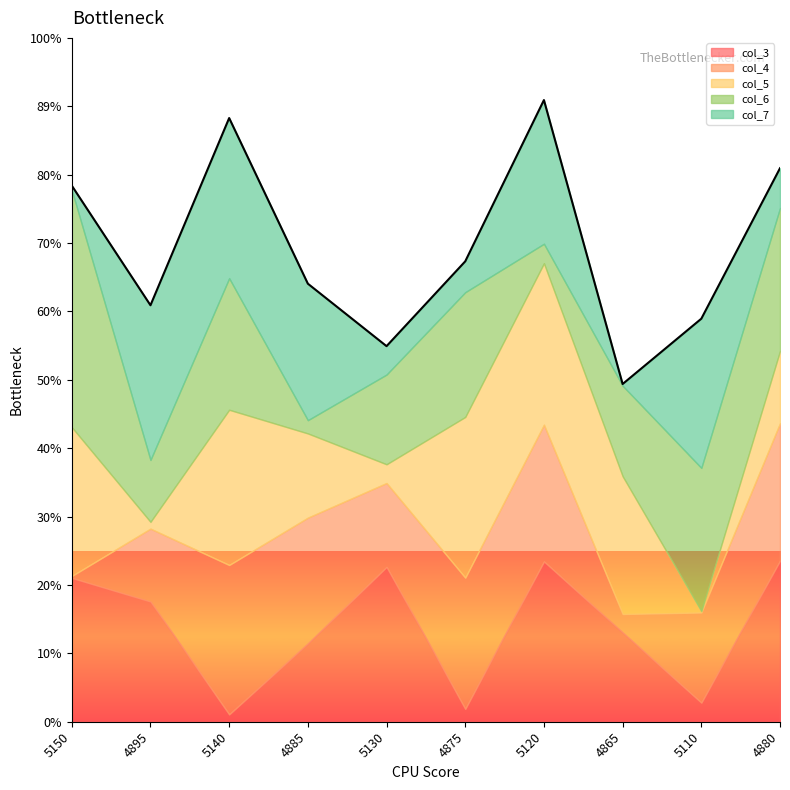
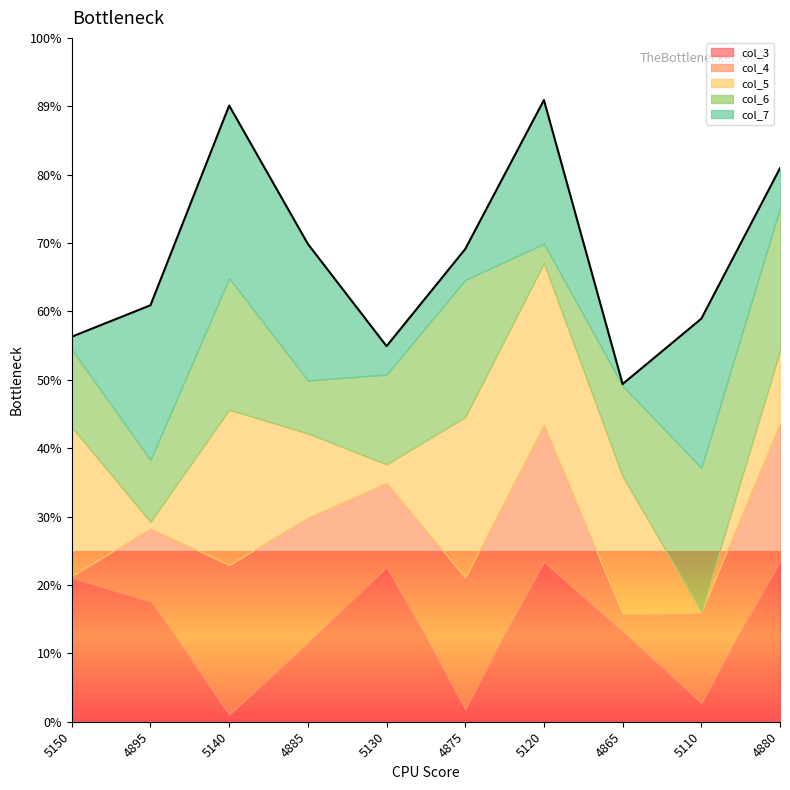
col_6, 5150: 35% -> 11%
col_7, 5150: 1% -> 2%
col_7, 5140: 23% -> 25%
col_6, 4885: 2% -> 8%
col_6, 4875: 18% -> 20%
